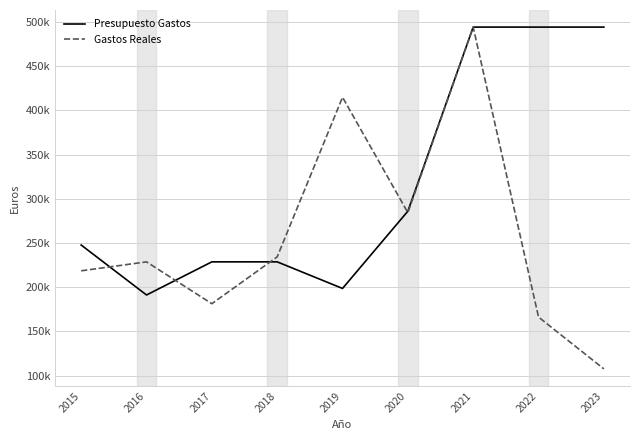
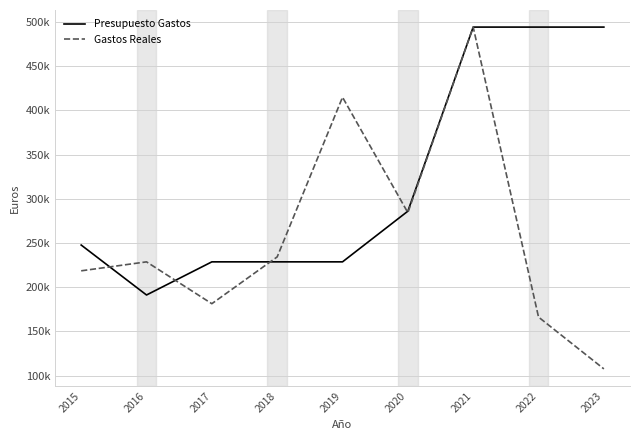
Presupuesto Gastos, 2019: 200000 -> 230000
